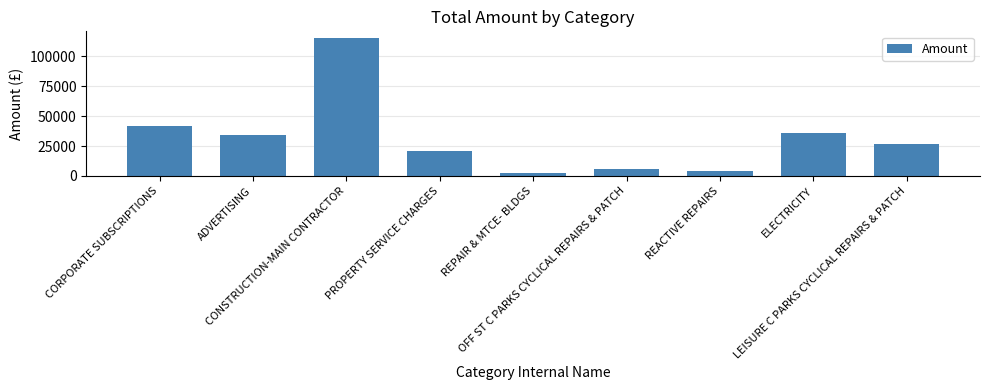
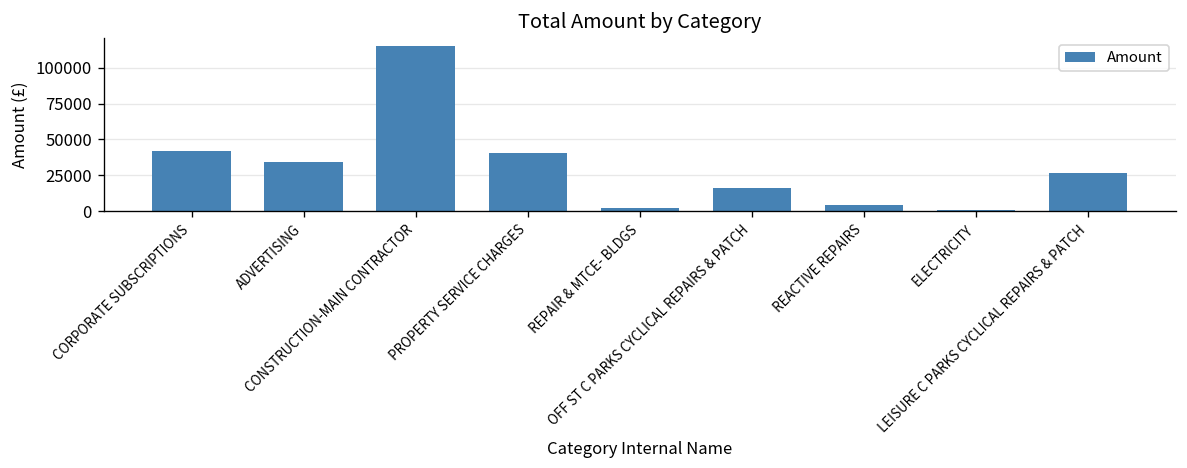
PROPERTY SERVICE CHARGES: 21000 -> 41000
OFF ST C PARKS CYCLICAL REPAIRS & PATCH: 6000 -> 16000
ELECTRICITY: 36000 -> 1000
